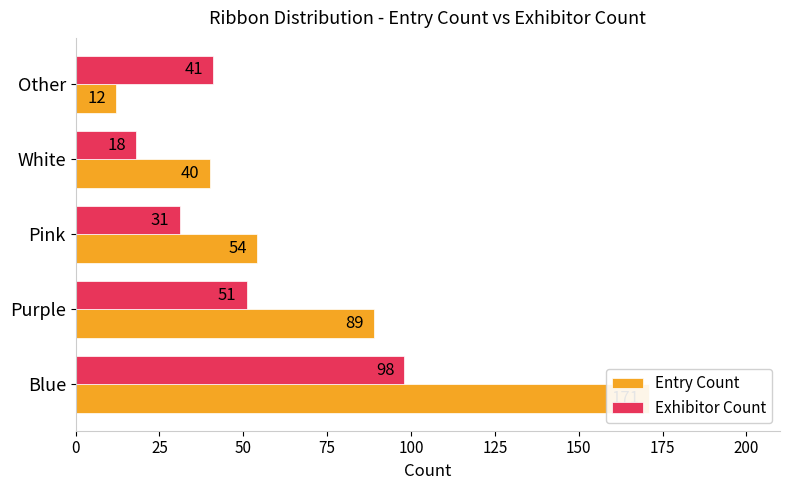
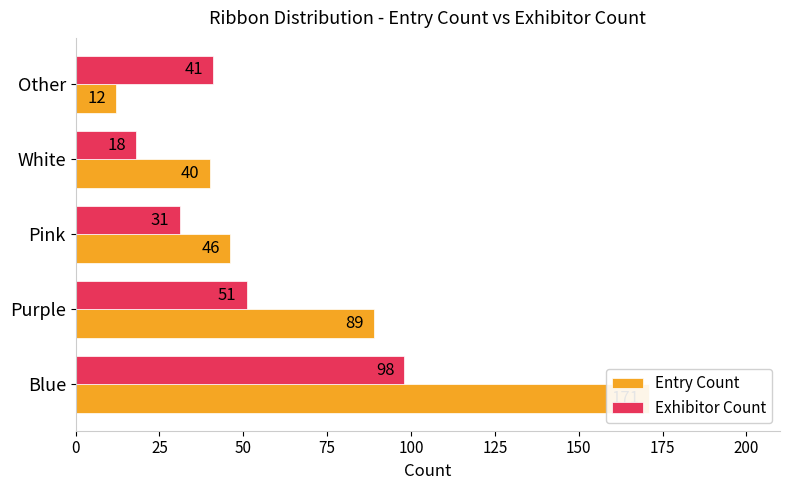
Entry Count, Pink: 54 -> 46
